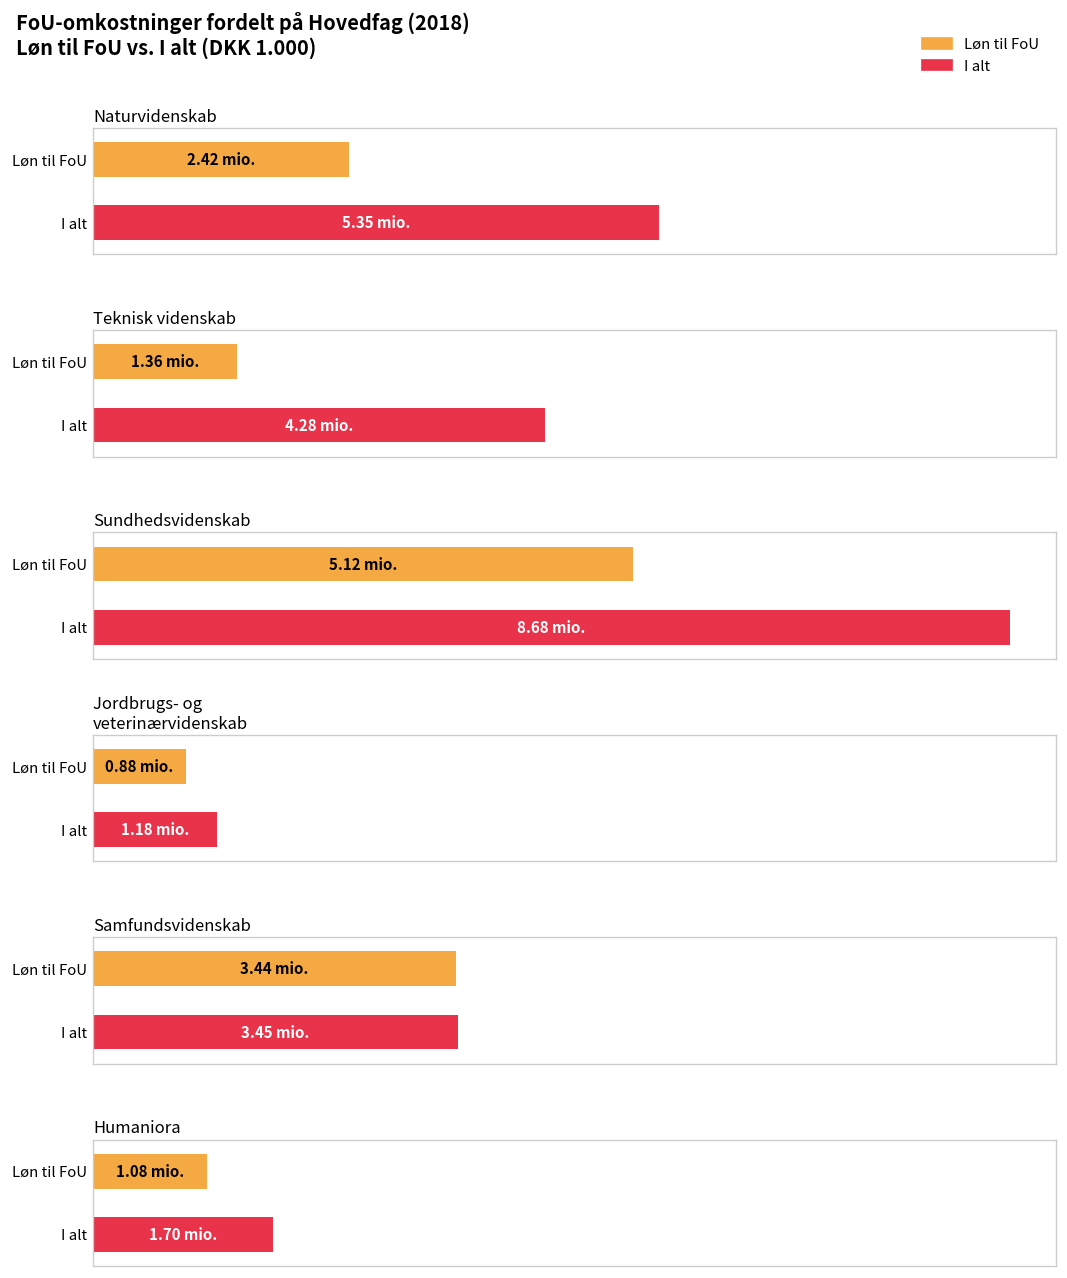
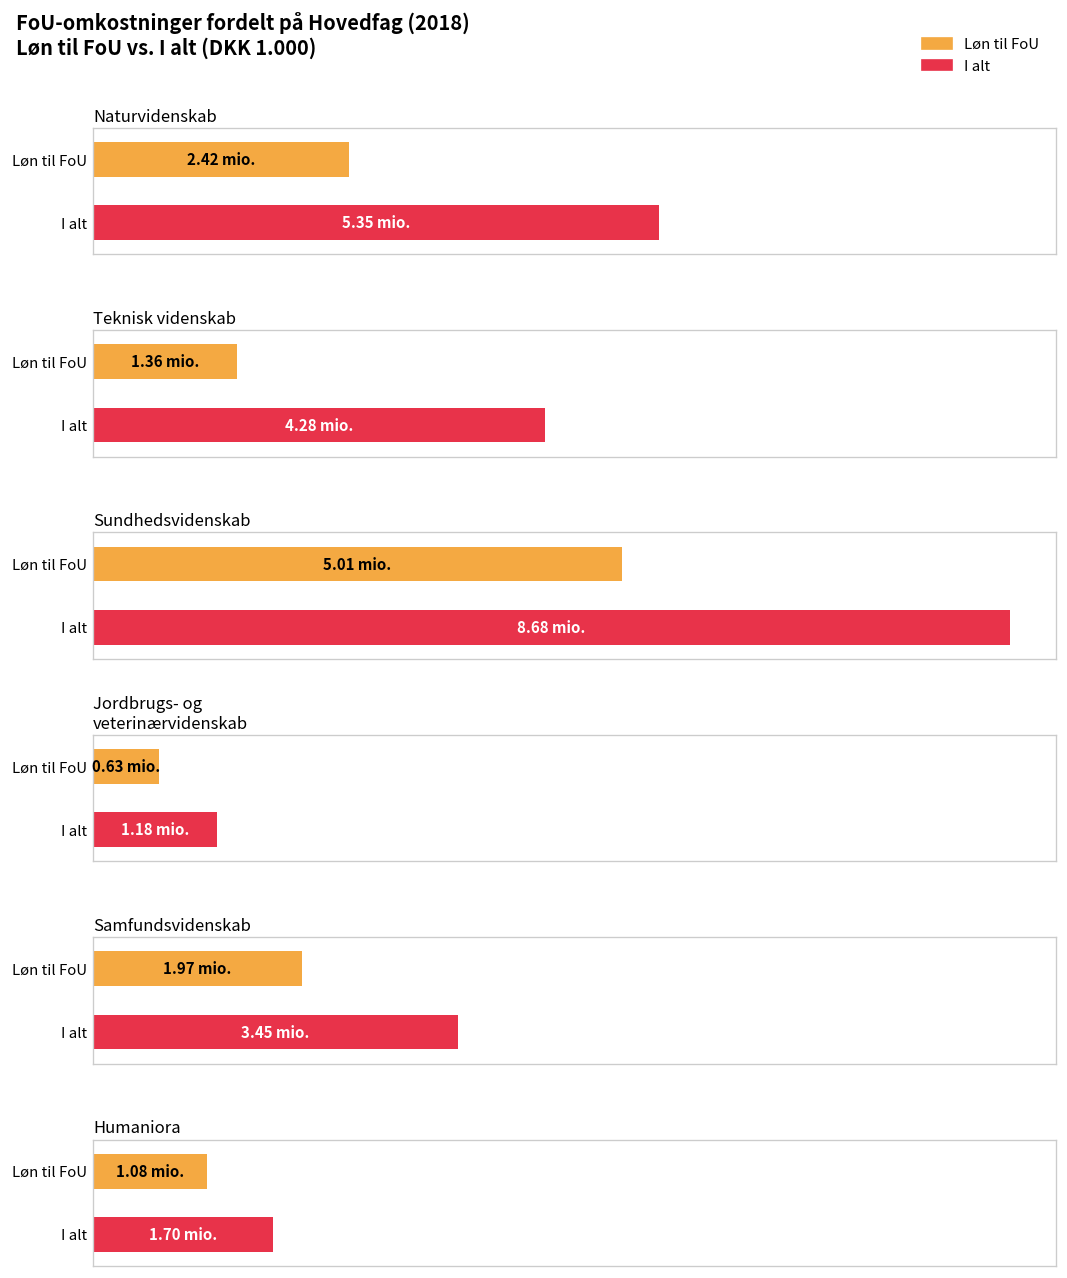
Sundhedsvidenskab, Løn til FoU: 5.12 -> 5.01
Jordbrugs- og veterinærvidenskab, Løn til FoU: 0.88 -> 0.63
Samfundsvidenskab, Løn til FoU: 3.44 -> 1.97
